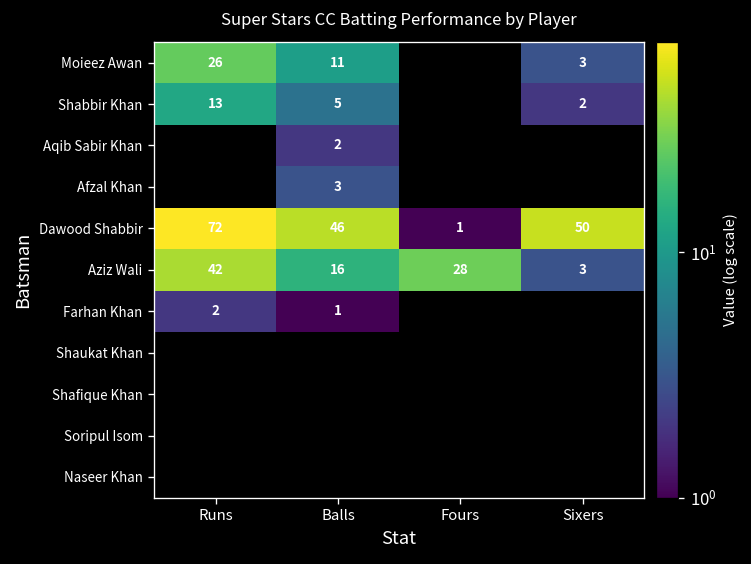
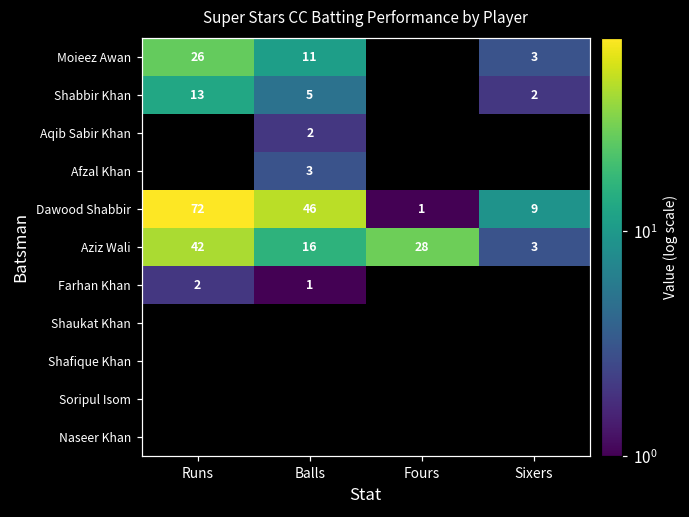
Dawood Shabbir, Sixers: 50 -> 9
